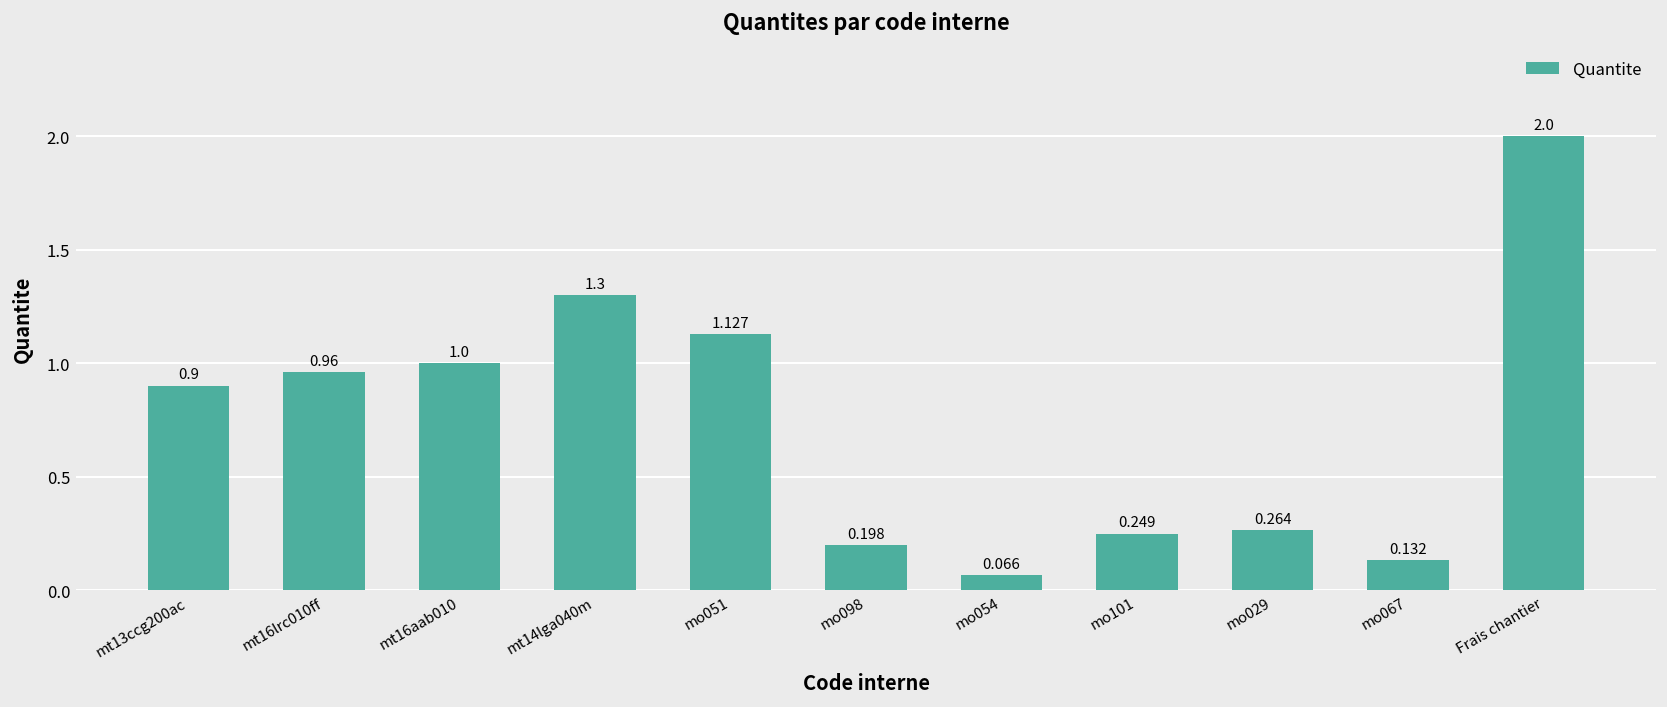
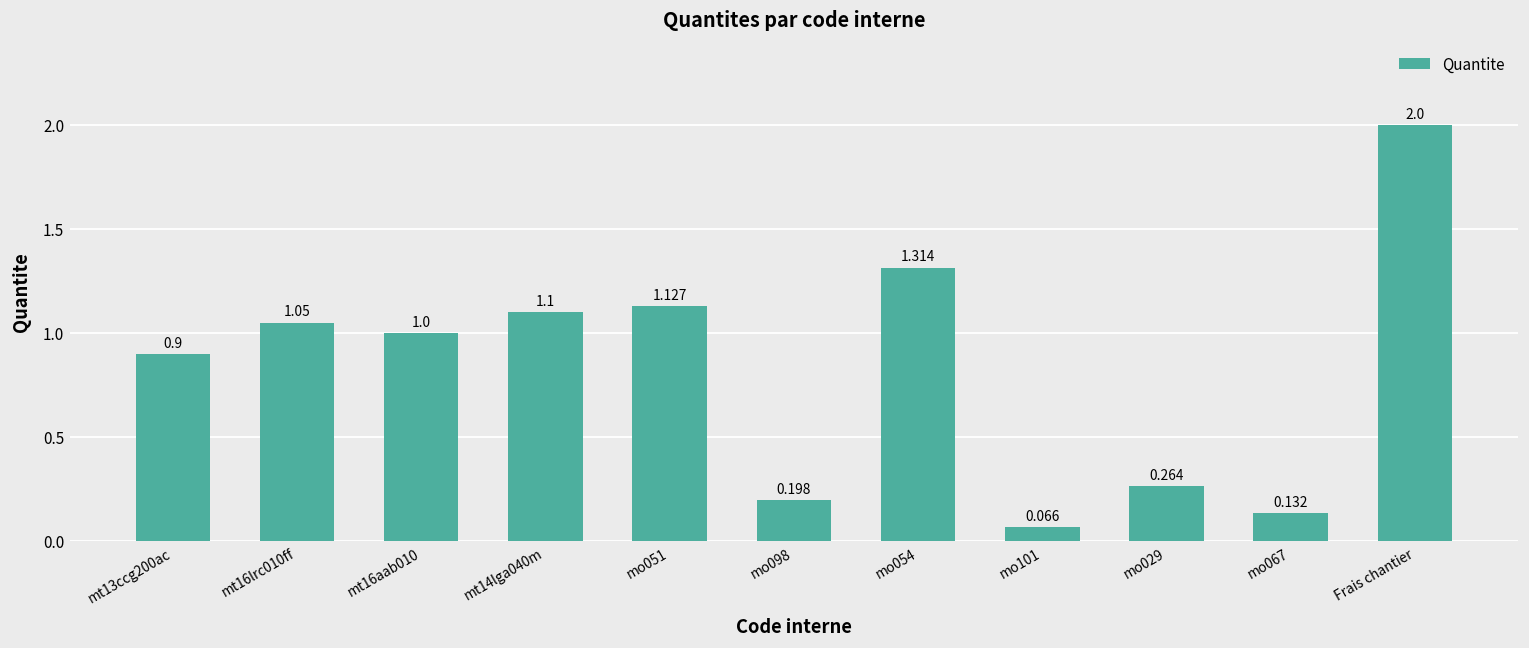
mt16lrc010ff: 0.96 -> 1.05
mt14lga040m: 1.3 -> 1.1
mo054: 0.066 -> 1.314
mo101: 0.249 -> 0.066
